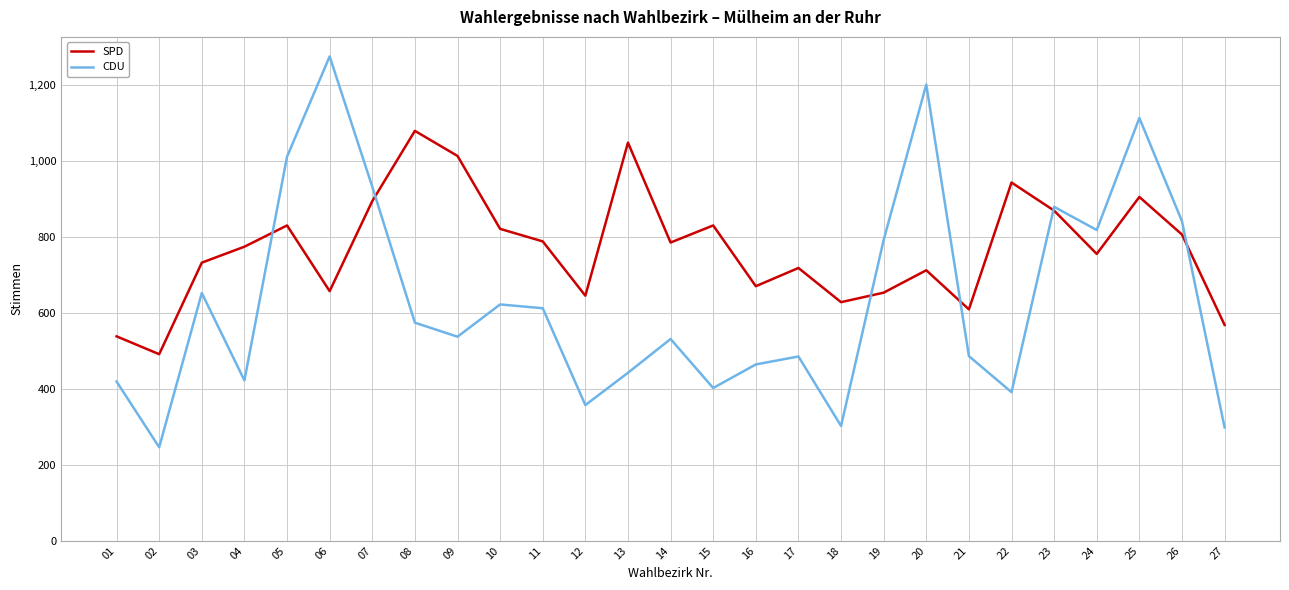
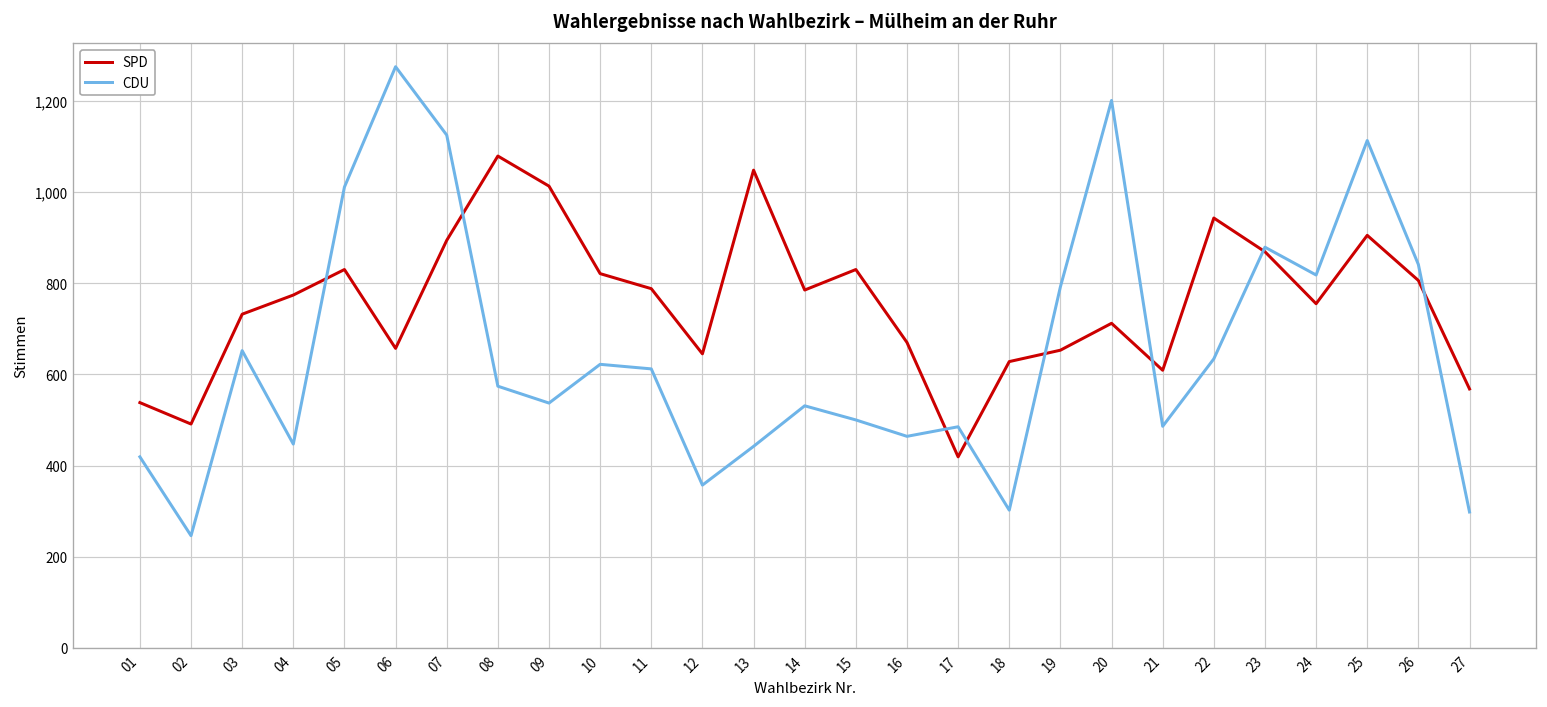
CDU, 04: 420 -> 450
CDU, 07: 930 -> 1,130
CDU, 15: 400 -> 500
SPD, 17: 720 -> 420
CDU, 22: 390 -> 630
